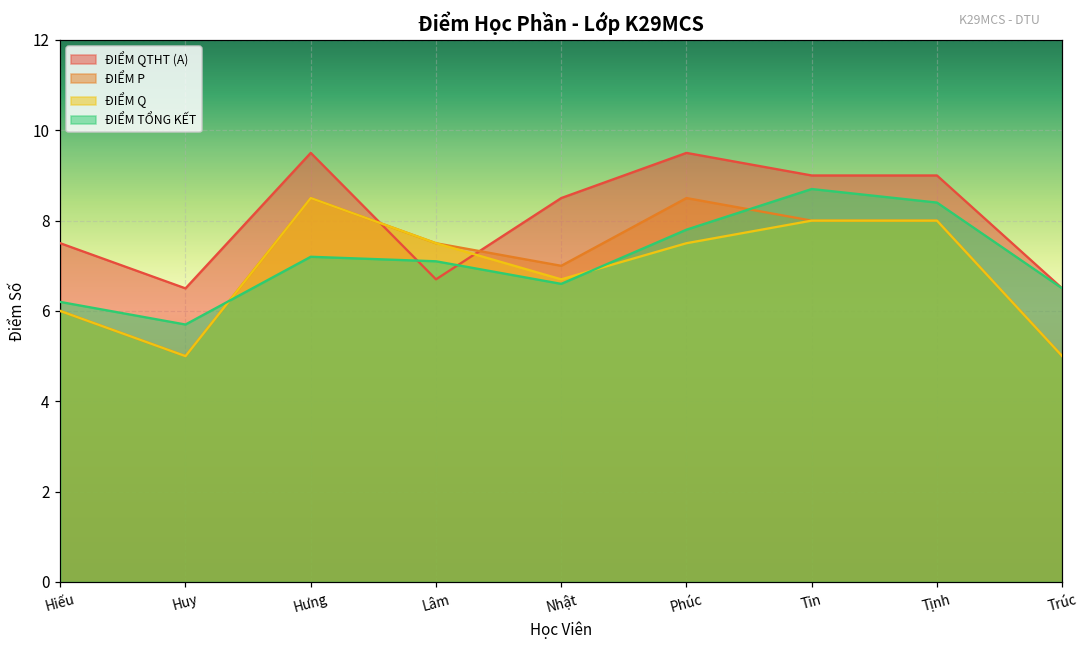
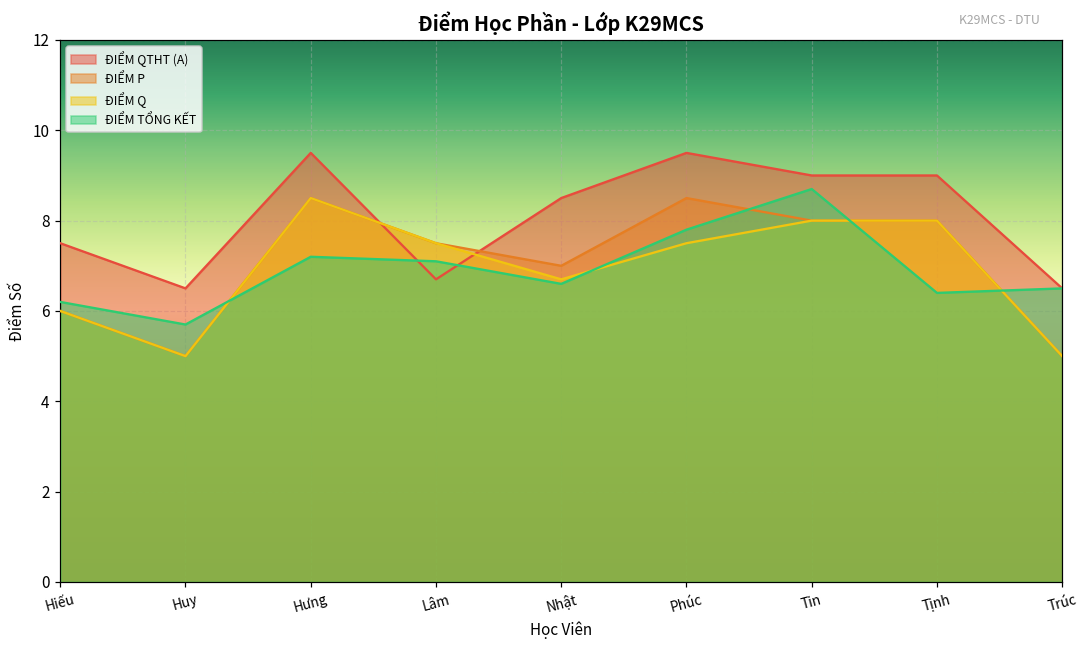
ĐIỂM TỔNG KẾT, Tịnh: 8.4 -> 6.4
